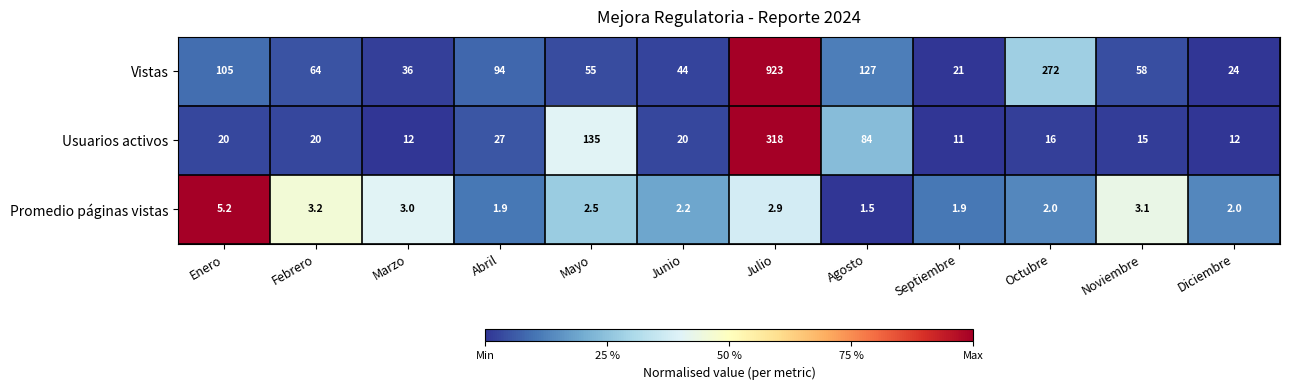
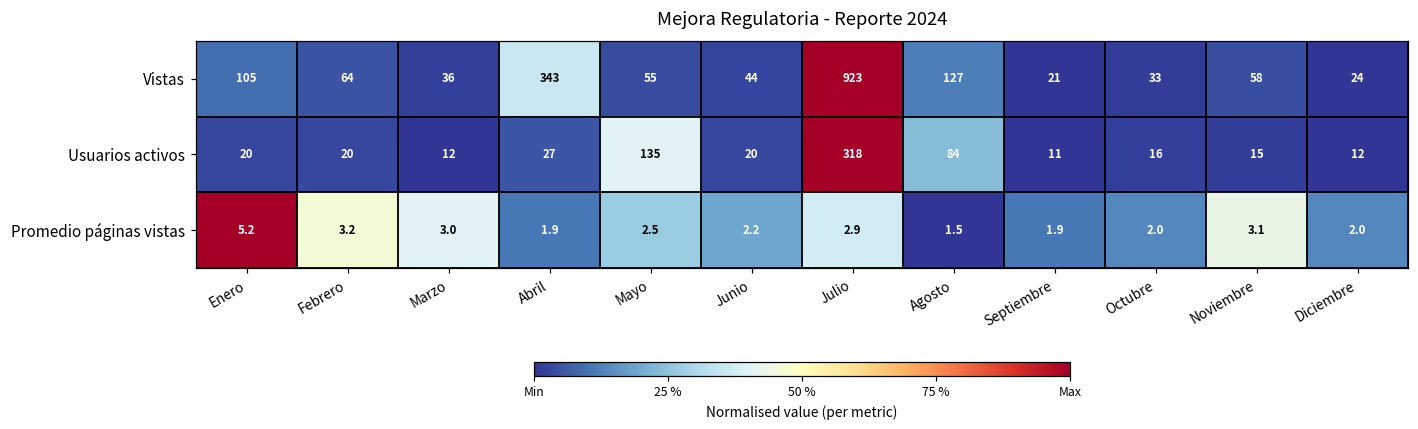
Vistas, Abril: 94 -> 343
Vistas, Octubre: 272 -> 33
